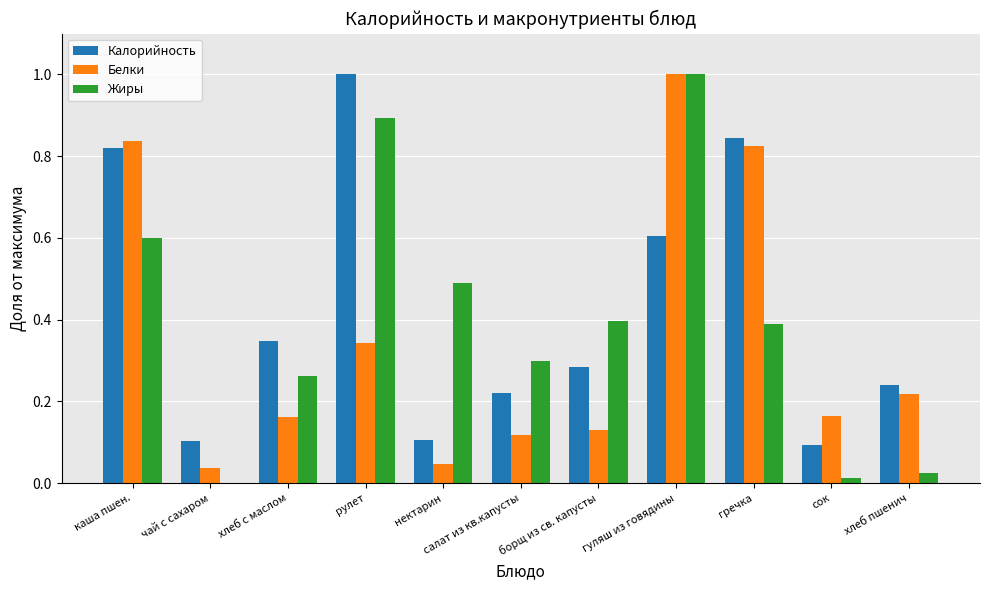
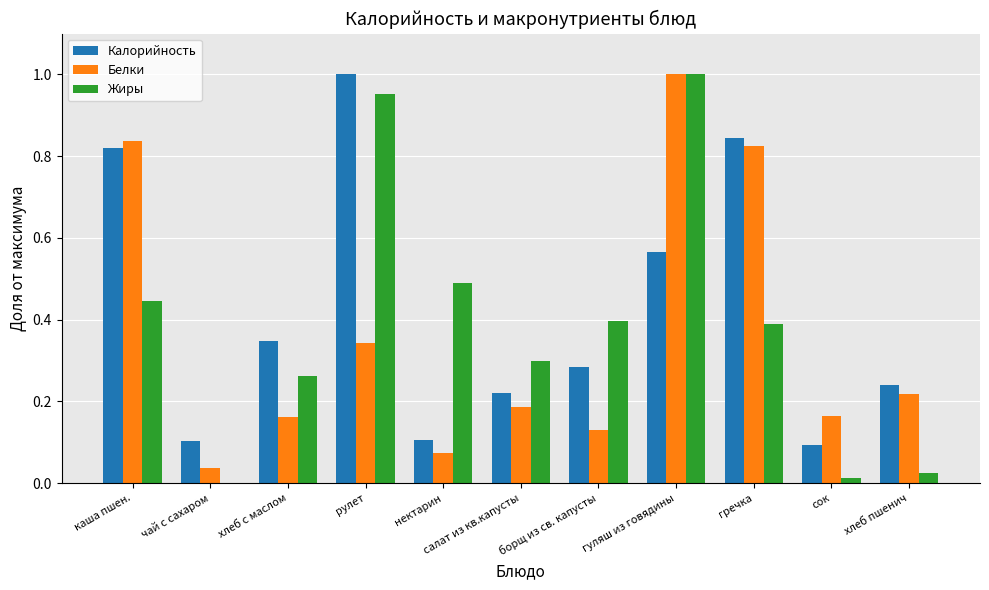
Жиры, каша пшен.: 0.60 -> 0.44
Жиры, рулет: 0.89 -> 0.95
Белки, нектарин: 0.05 -> 0.07
Белки, салат из кв.капусты: 0.12 -> 0.19
Калорийность, гуляш из говядины: 0.61 -> 0.57
